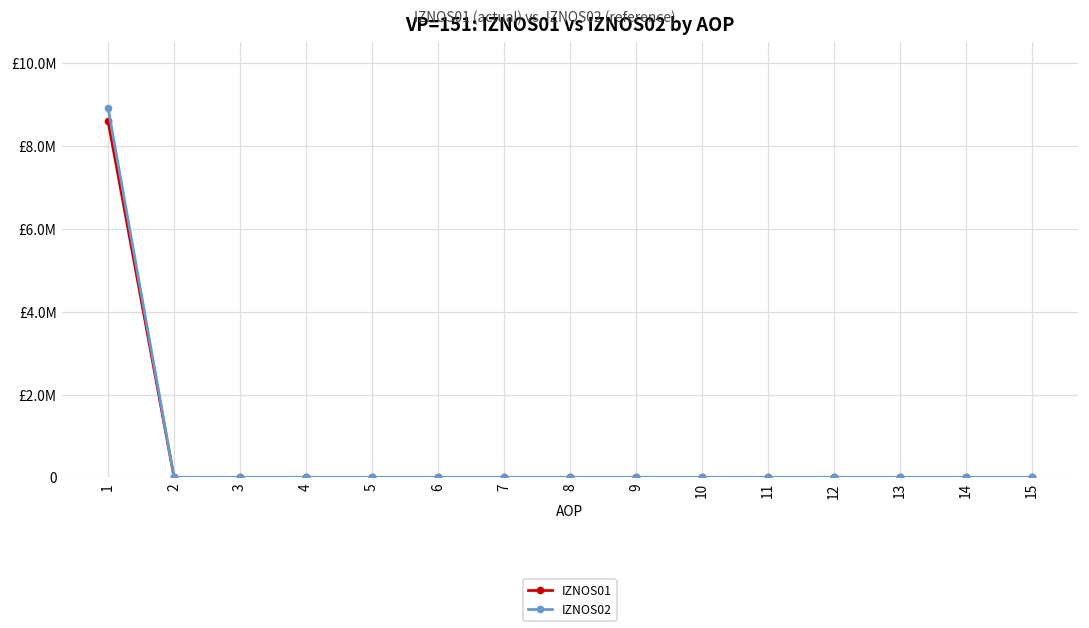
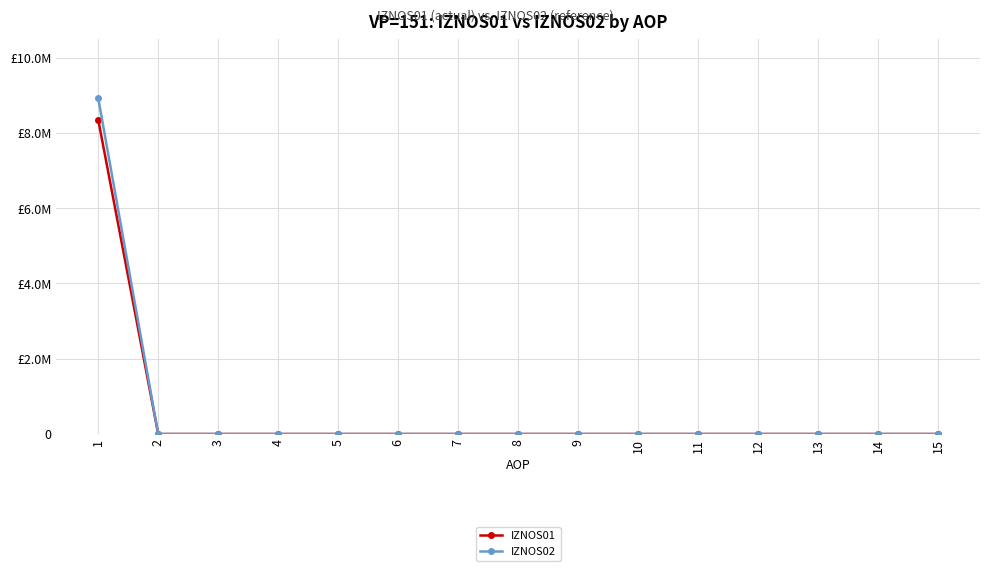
IZNOS01, 1: £8600000 -> £8300000
